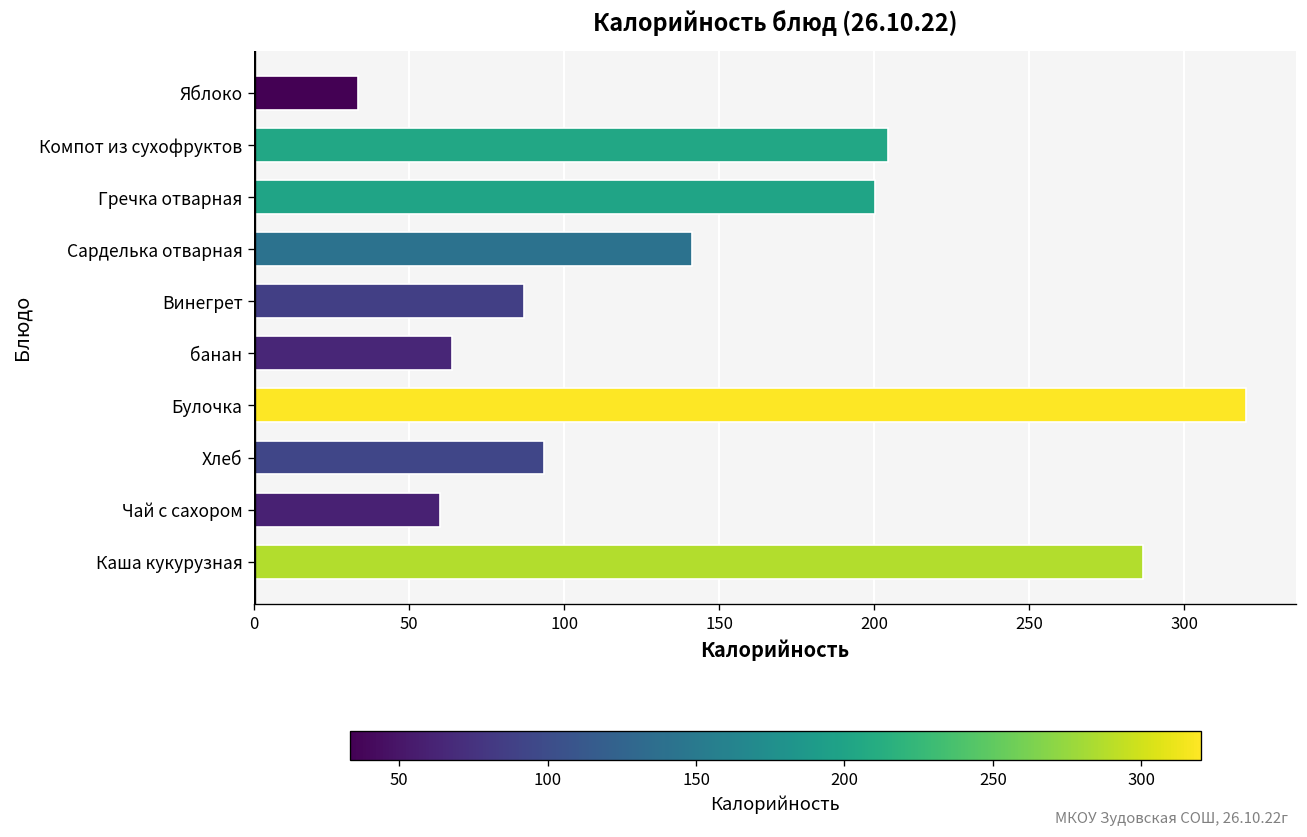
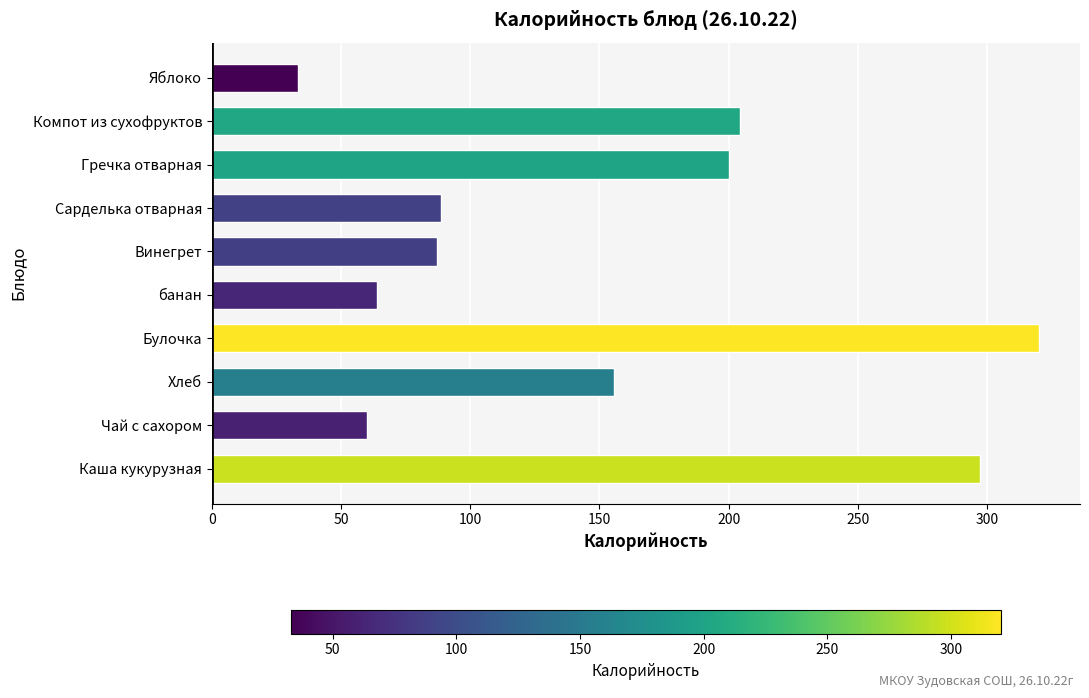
Сарделька отварная: 141 -> 89
Хлеб: 94 -> 156
Каша кукурузная: 287 -> 297
